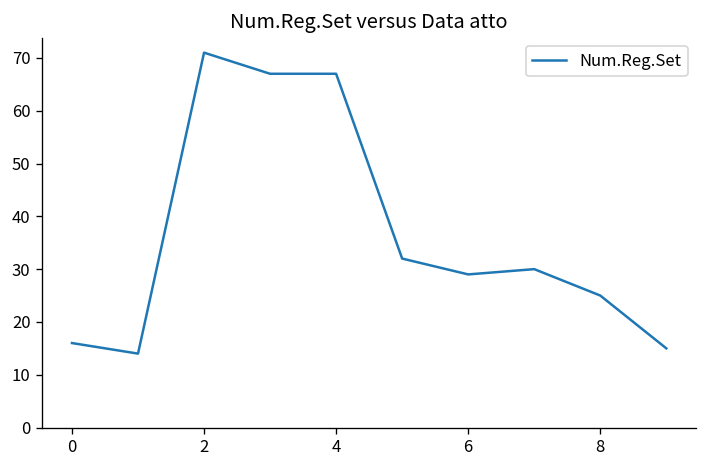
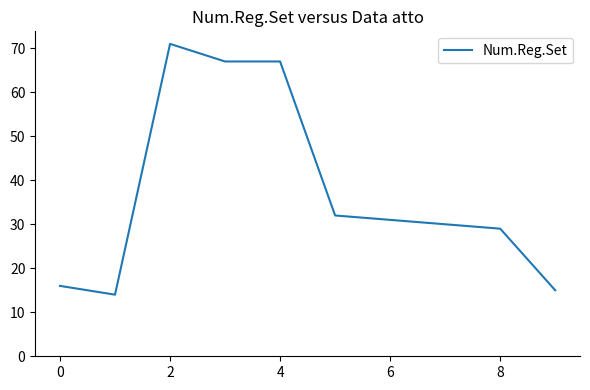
6: 29 -> 31
8: 25 -> 29
